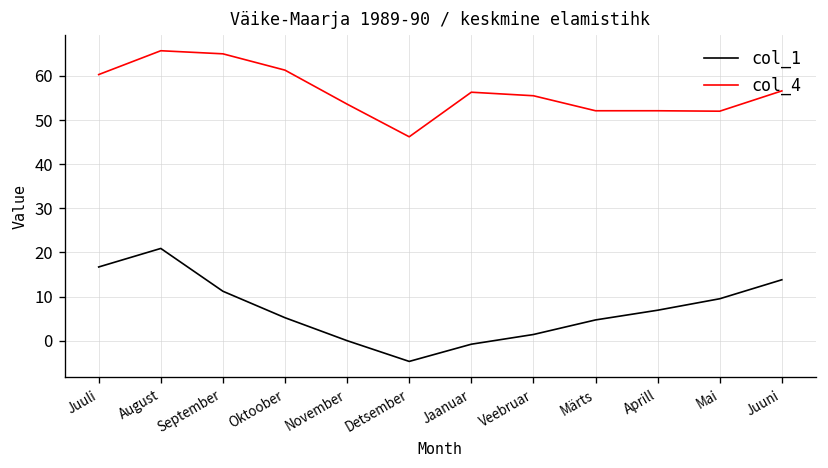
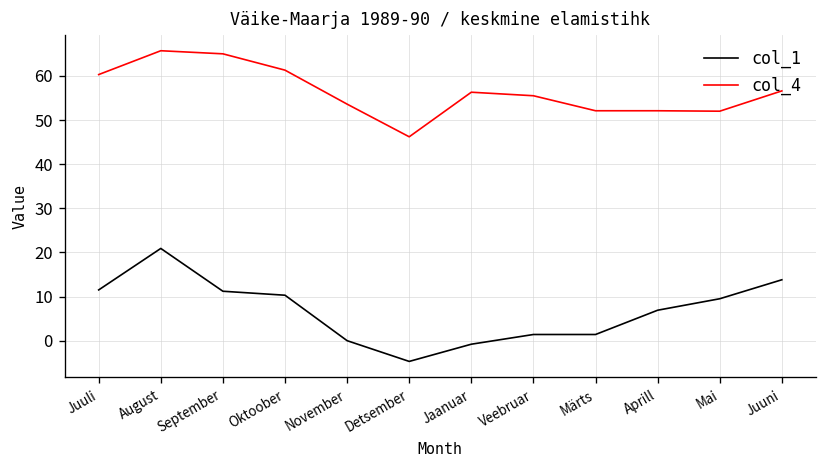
col_1, Juuli: 17 -> 12
col_1, Oktoober: 5 -> 10
col_1, Märts: 5 -> 1
